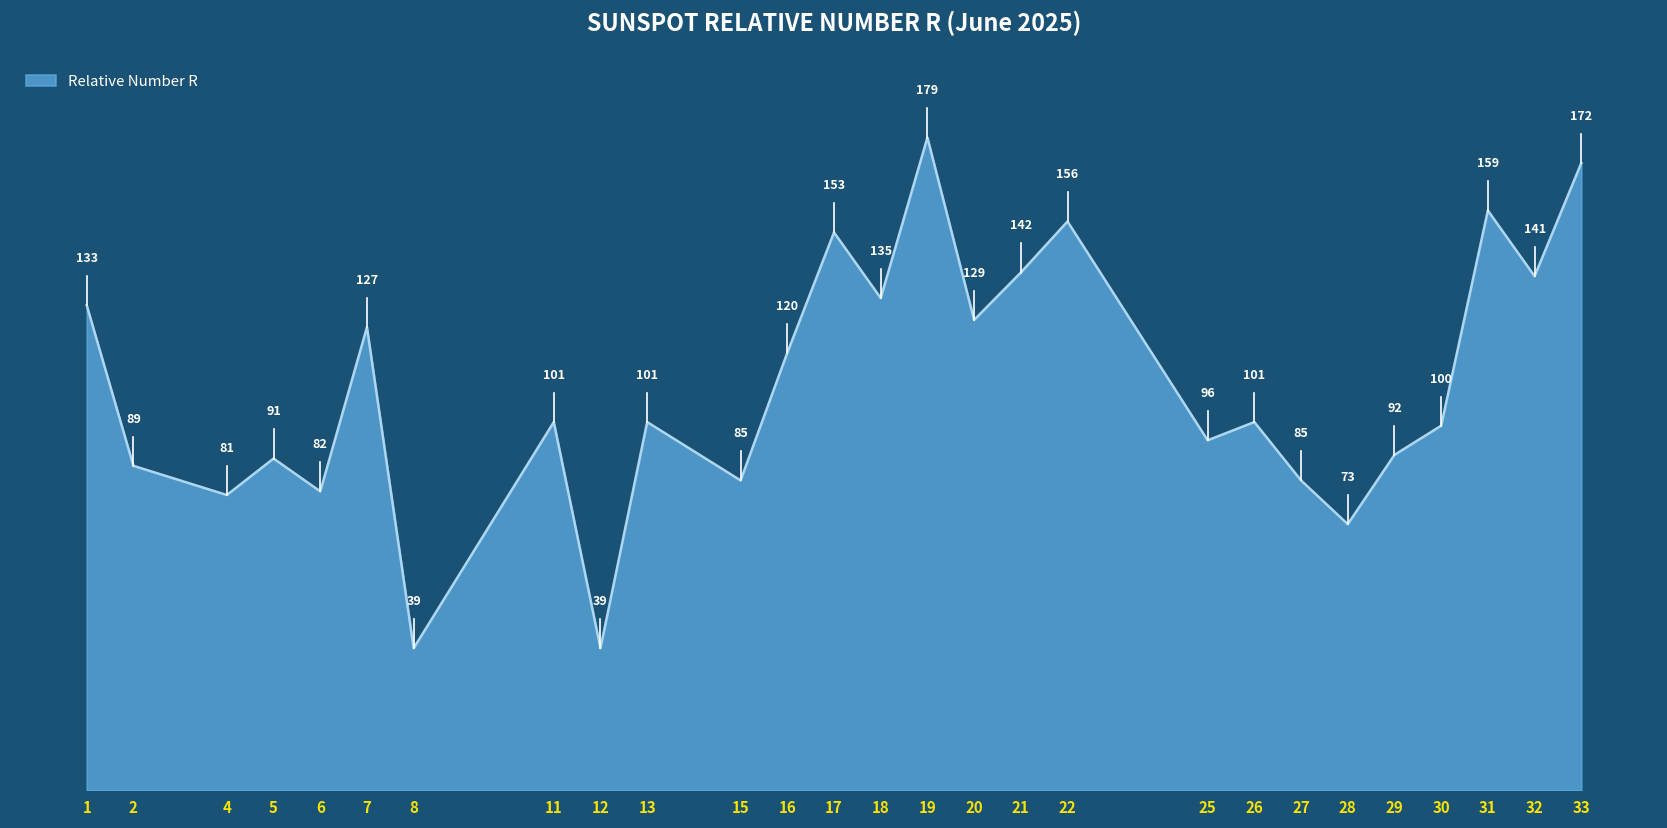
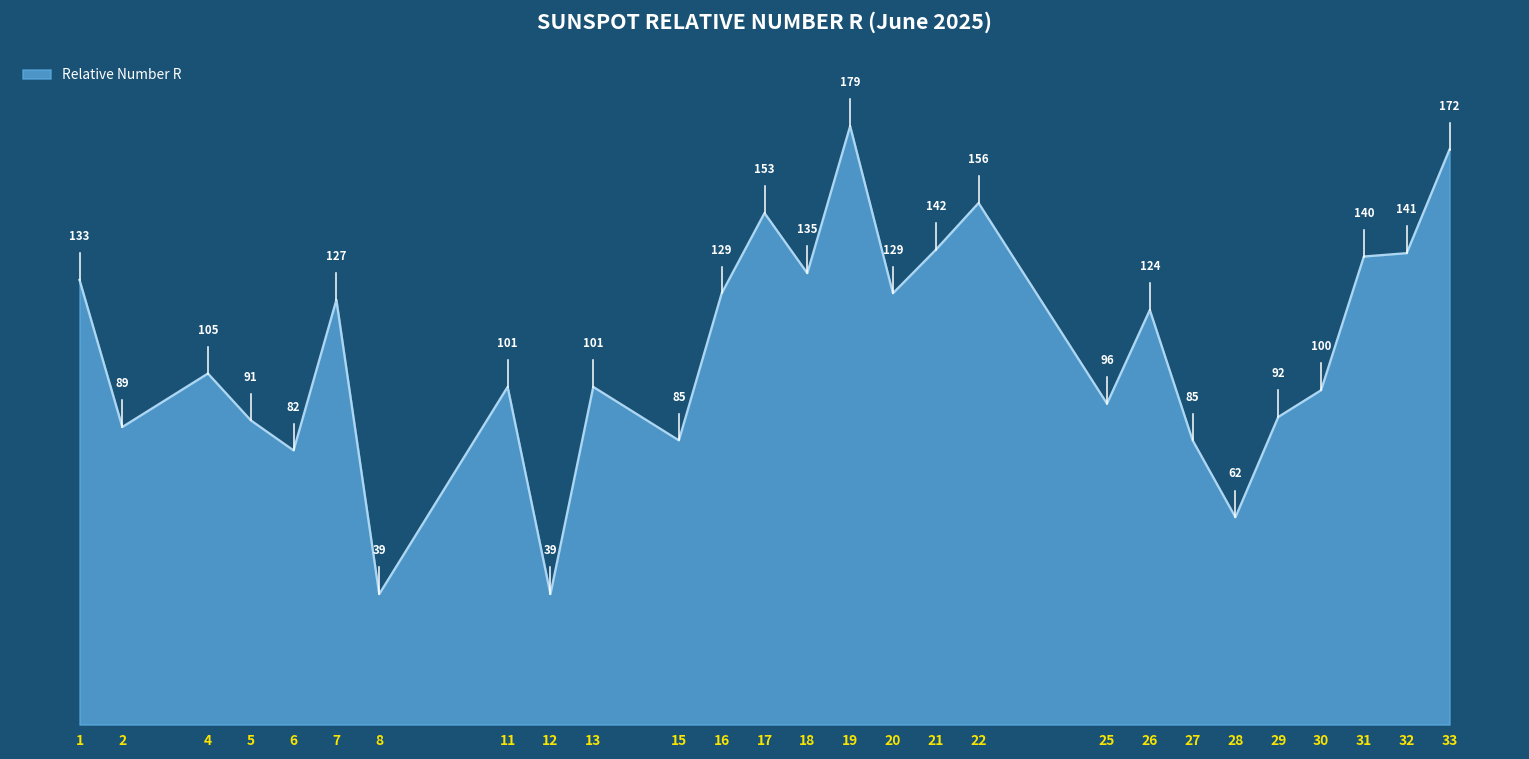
Relative Number R, 4: 81 -> 105
Relative Number R, 16: 120 -> 129
Relative Number R, 26: 101 -> 124
Relative Number R, 28: 73 -> 62
Relative Number R, 31: 159 -> 140
